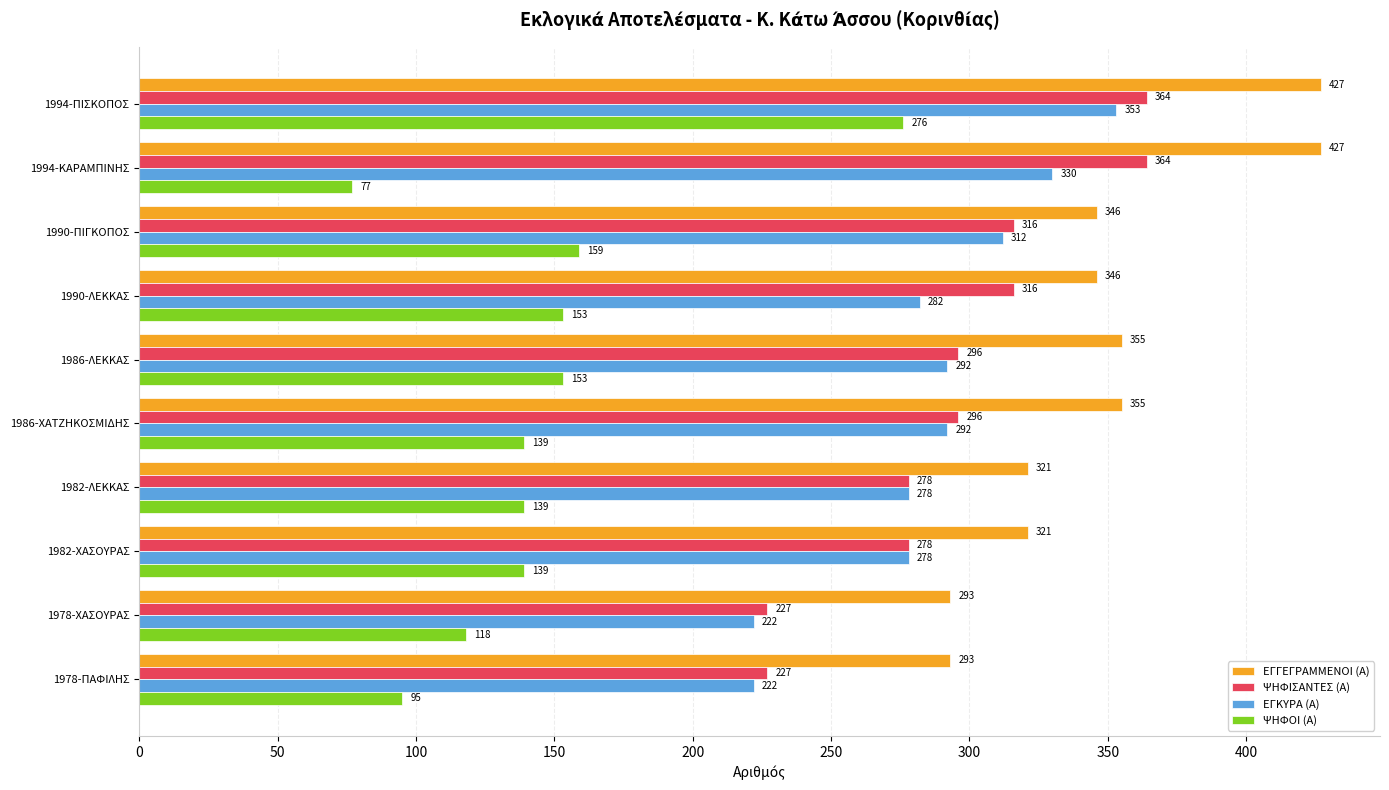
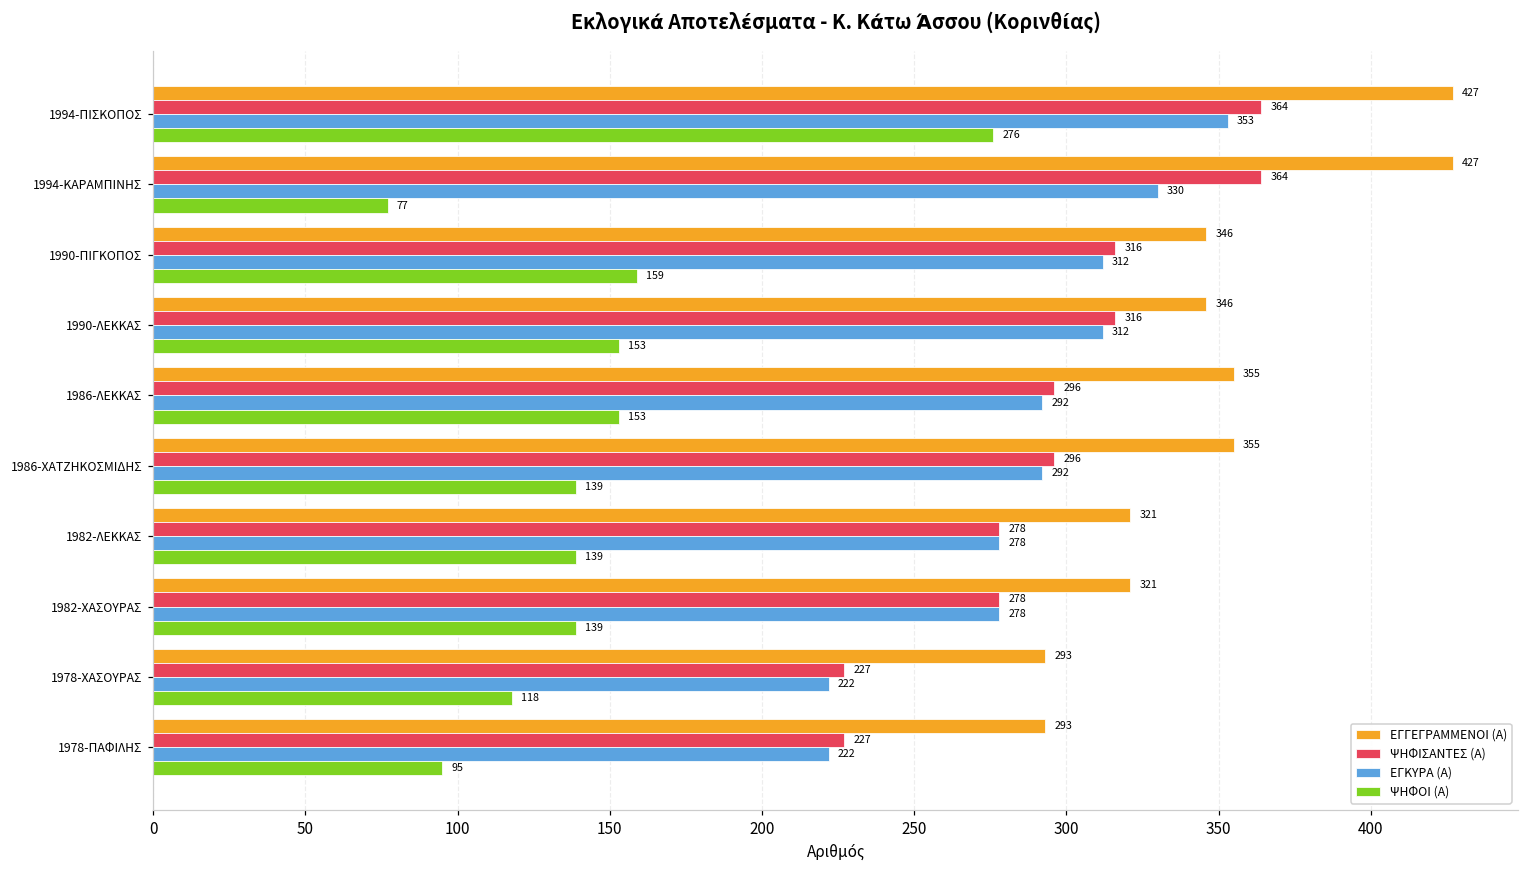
ΕΓΚΥΡΑ (Α), 1990-ΛΕΚΚΑΣ: 282 -> 312
